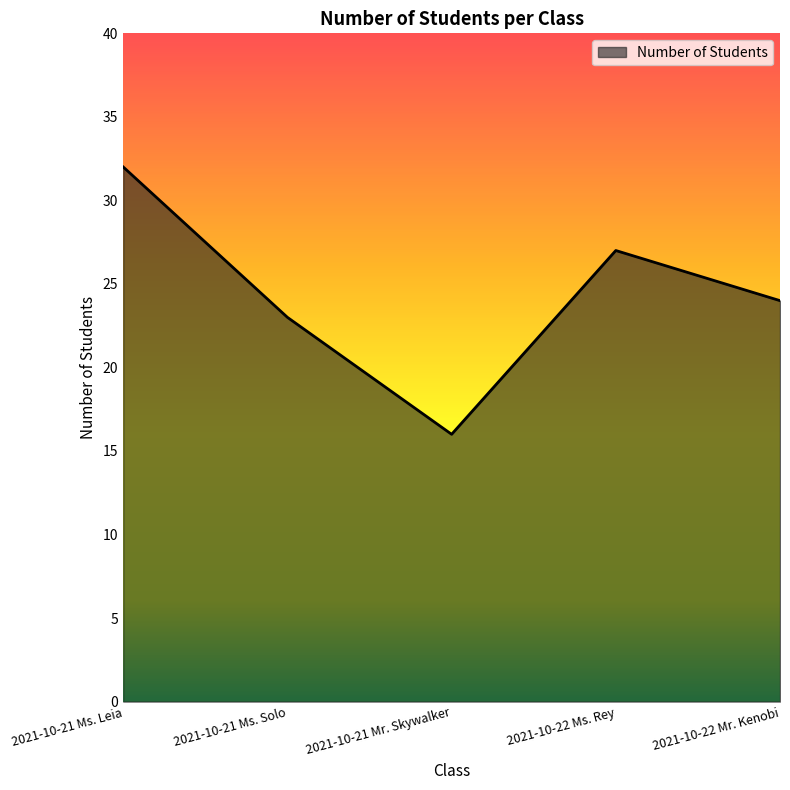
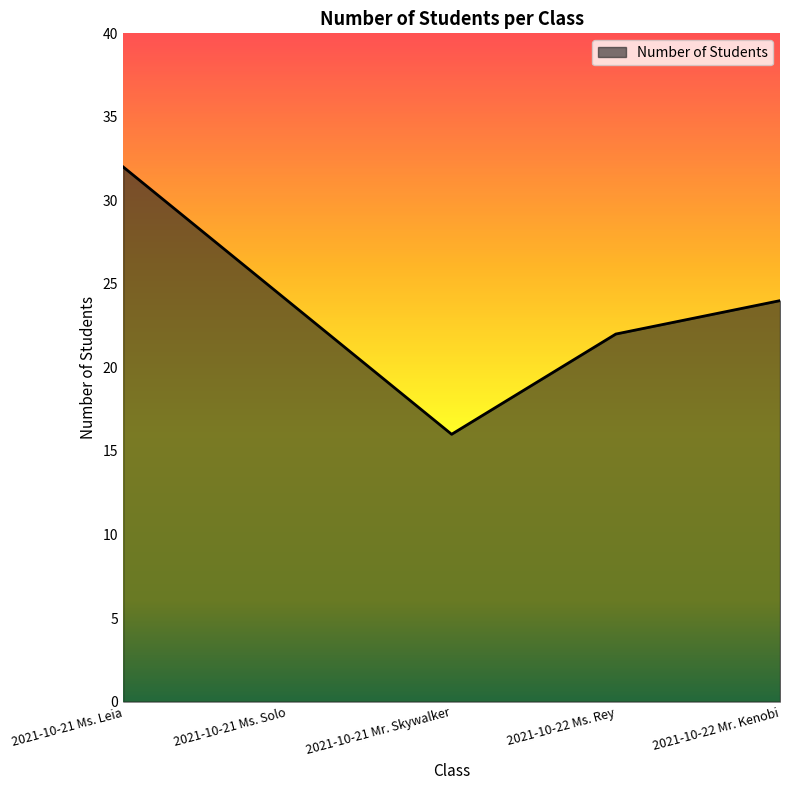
2021-10-21 Ms. Solo: 23 -> 24
2021-10-22 Ms. Rey: 27 -> 22
